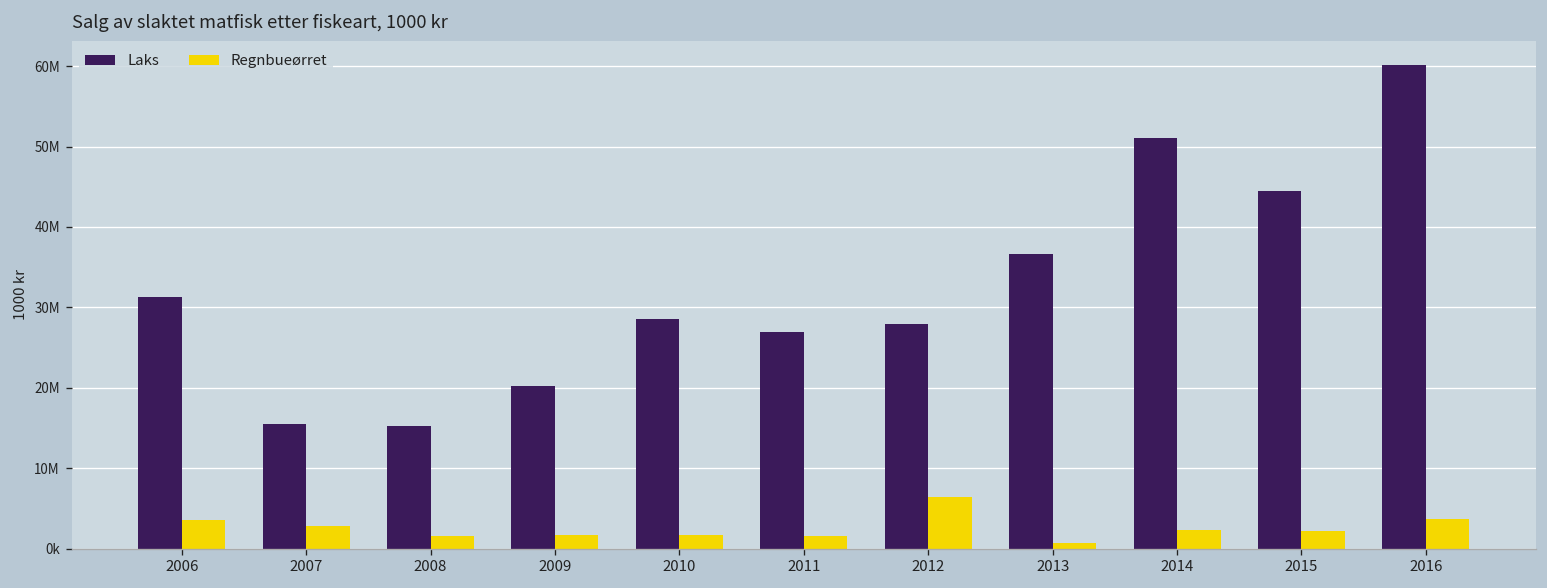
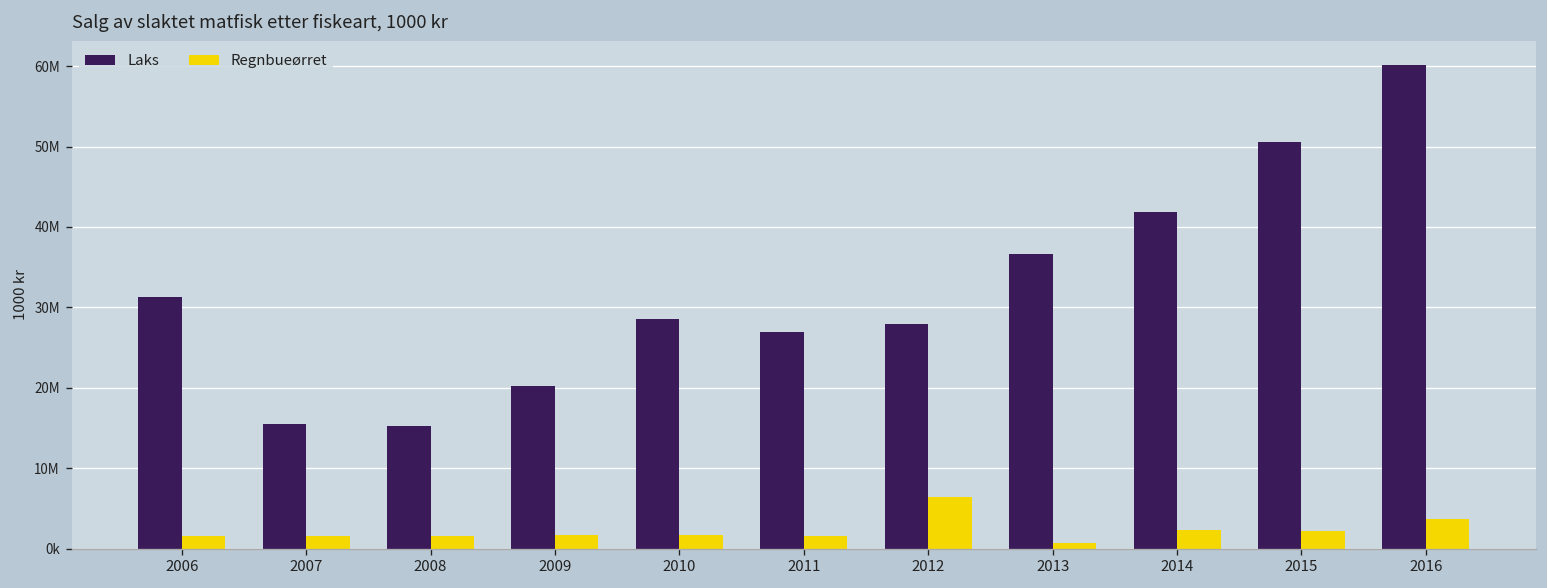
Regnbueørret, 2006: 4000000 -> 2000000
Regnbueørret, 2007: 3000000 -> 2000000
Laks, 2014: 51000000 -> 42000000
Laks, 2015: 44000000 -> 51000000
